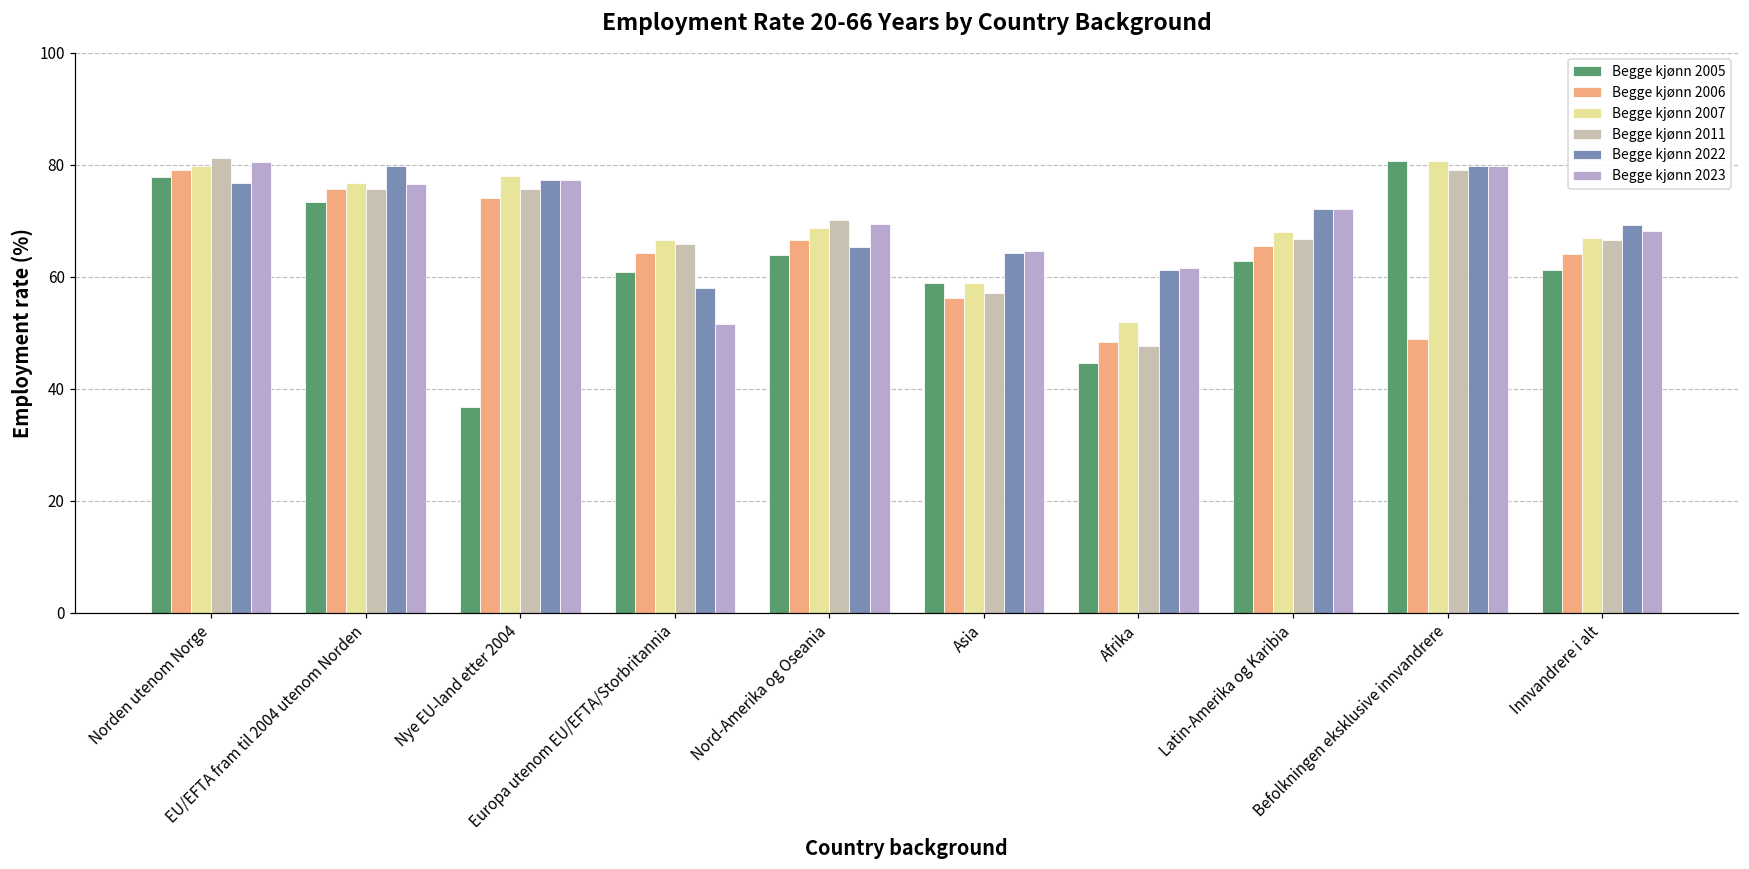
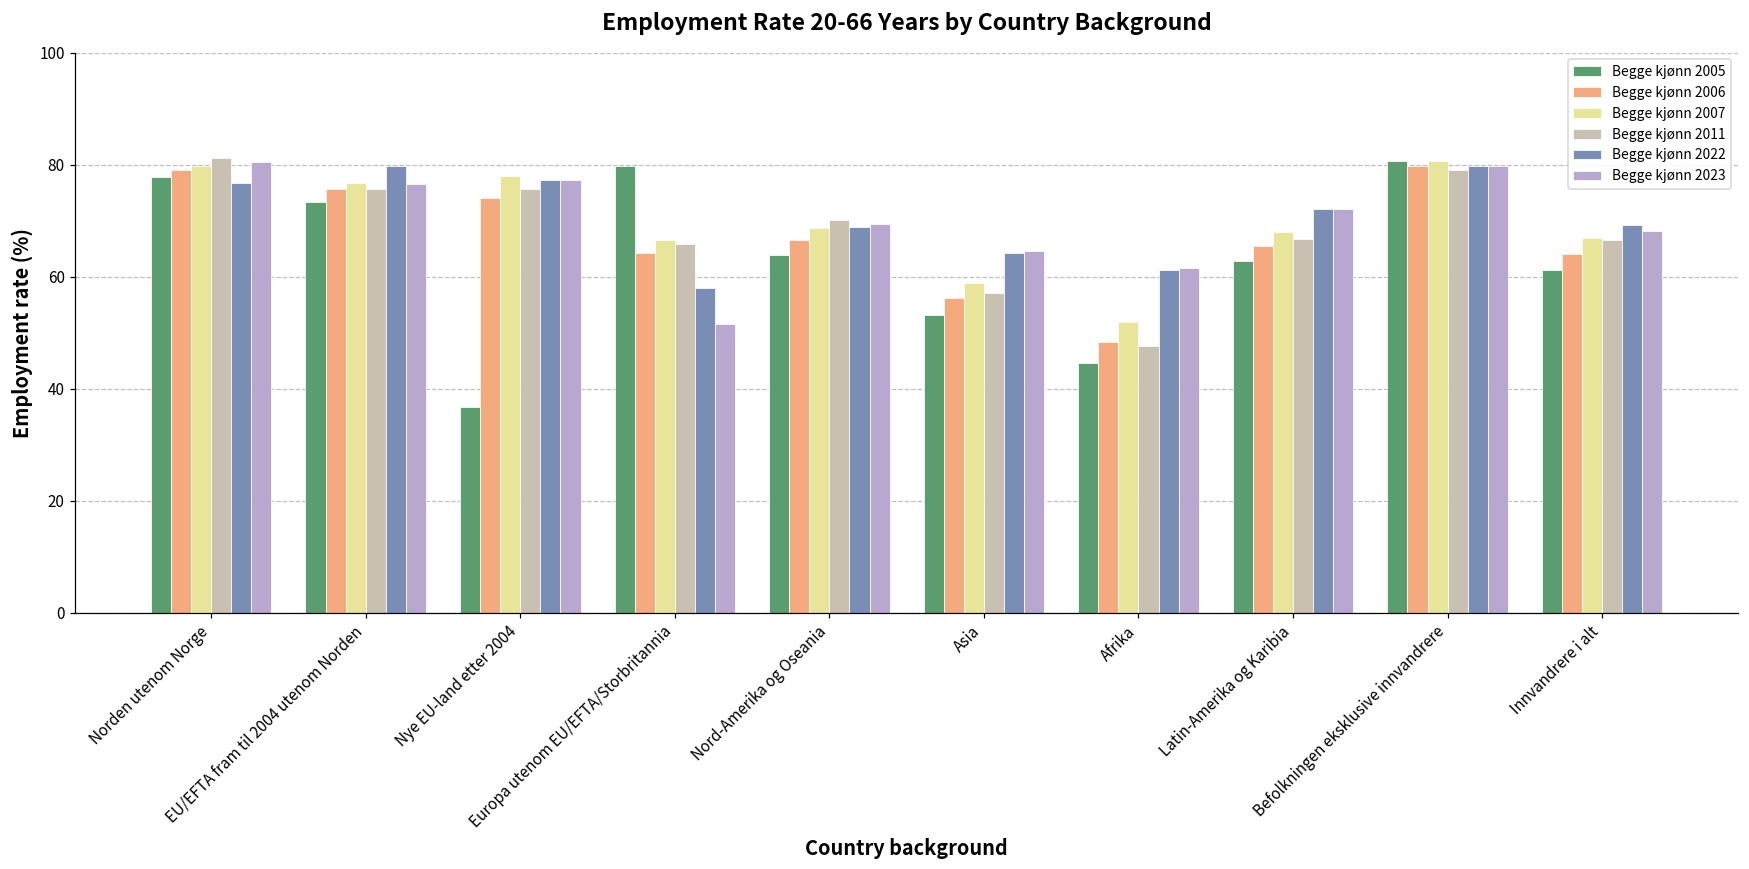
Begge kjønn 2005, Europa utenom EU/EFTA/Storbritannia: 61 -> 80
Begge kjønn 2022, Nord-Amerika og Oseania: 65 -> 69
Begge kjønn 2005, Asia: 59 -> 53
Begge kjønn 2006, Befolkningen eksklusive innvandrere: 49 -> 80
